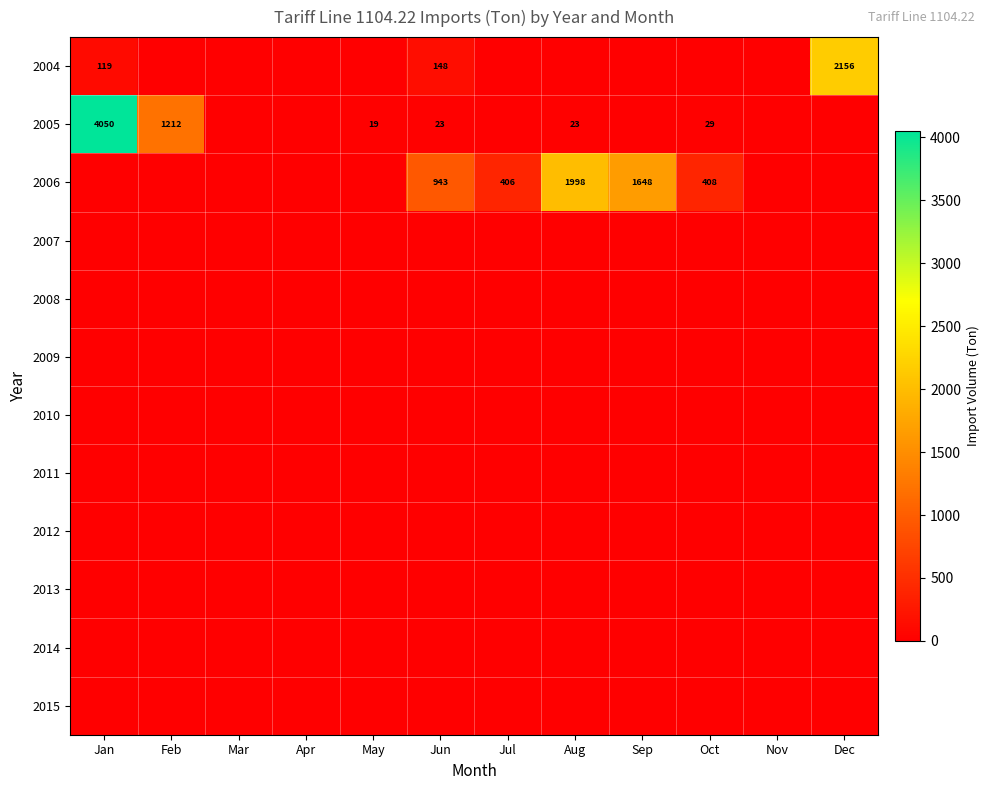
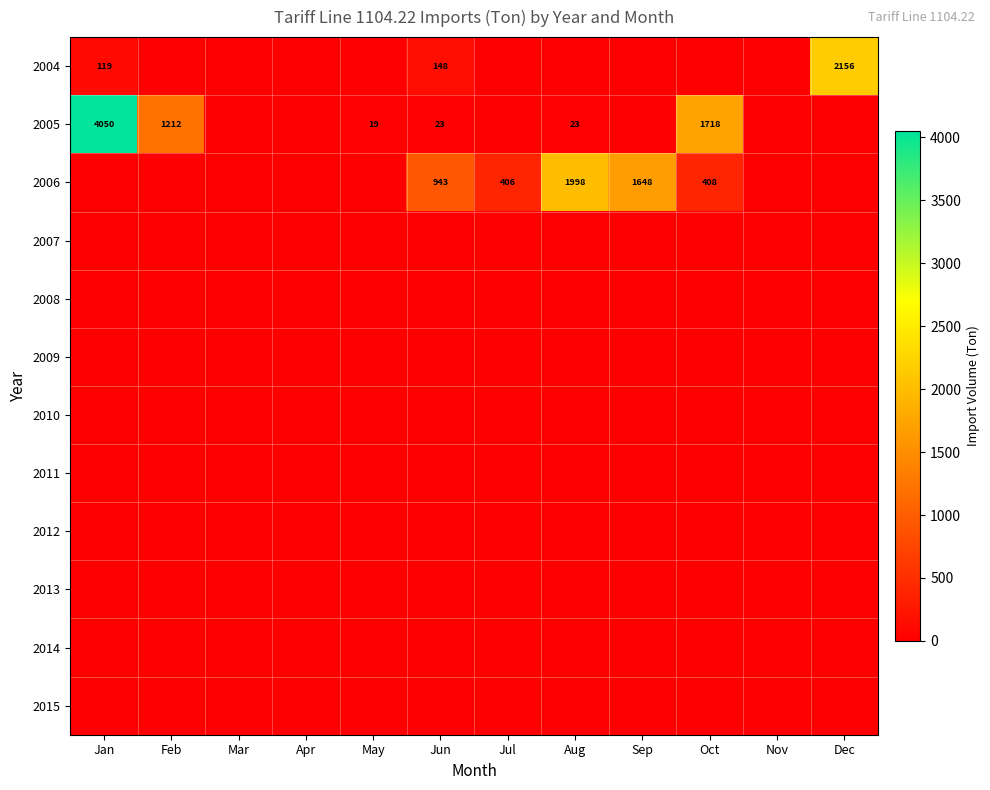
2005, Oct: 29 -> 1718
